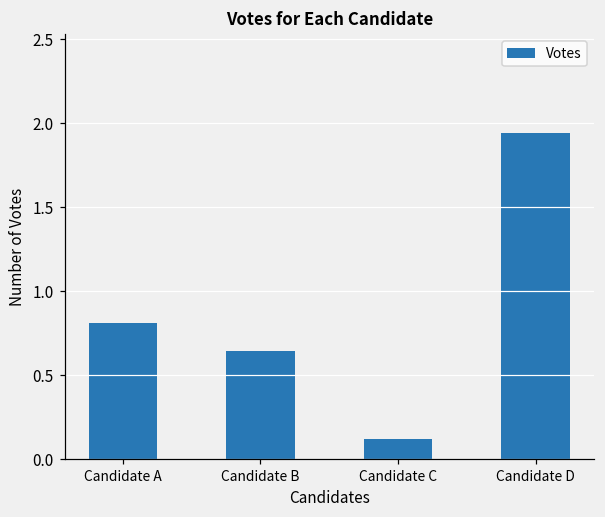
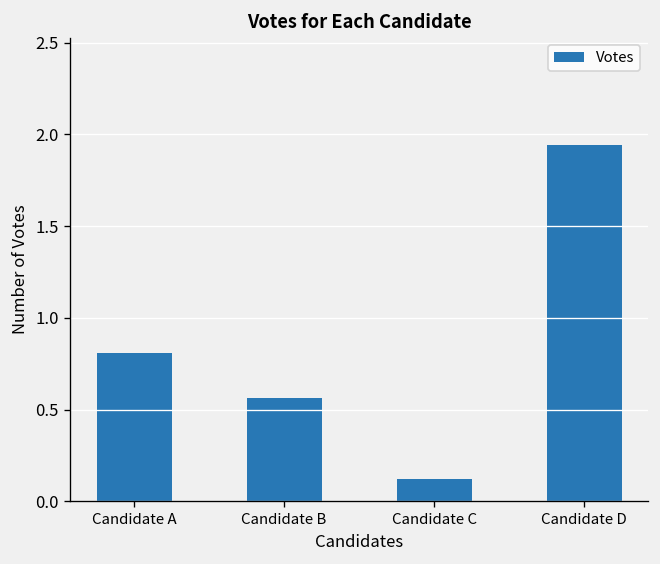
Candidate B: 0.65 -> 0.56
